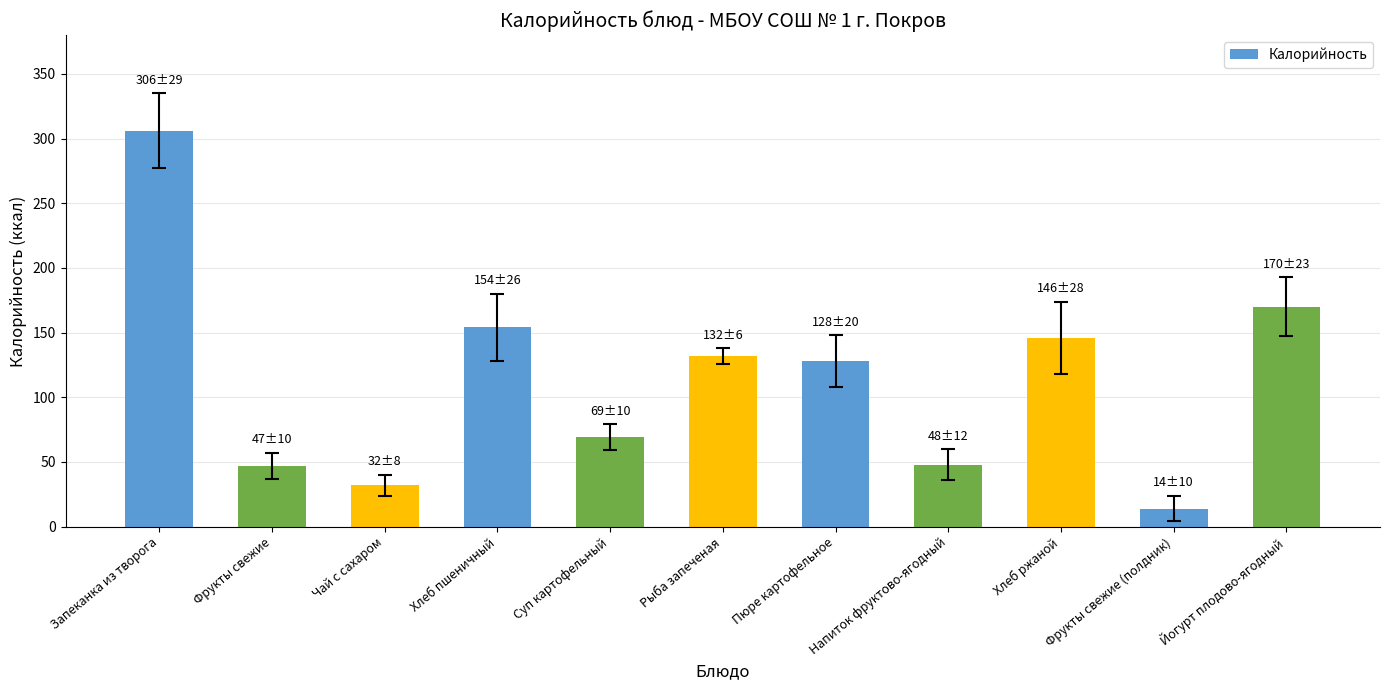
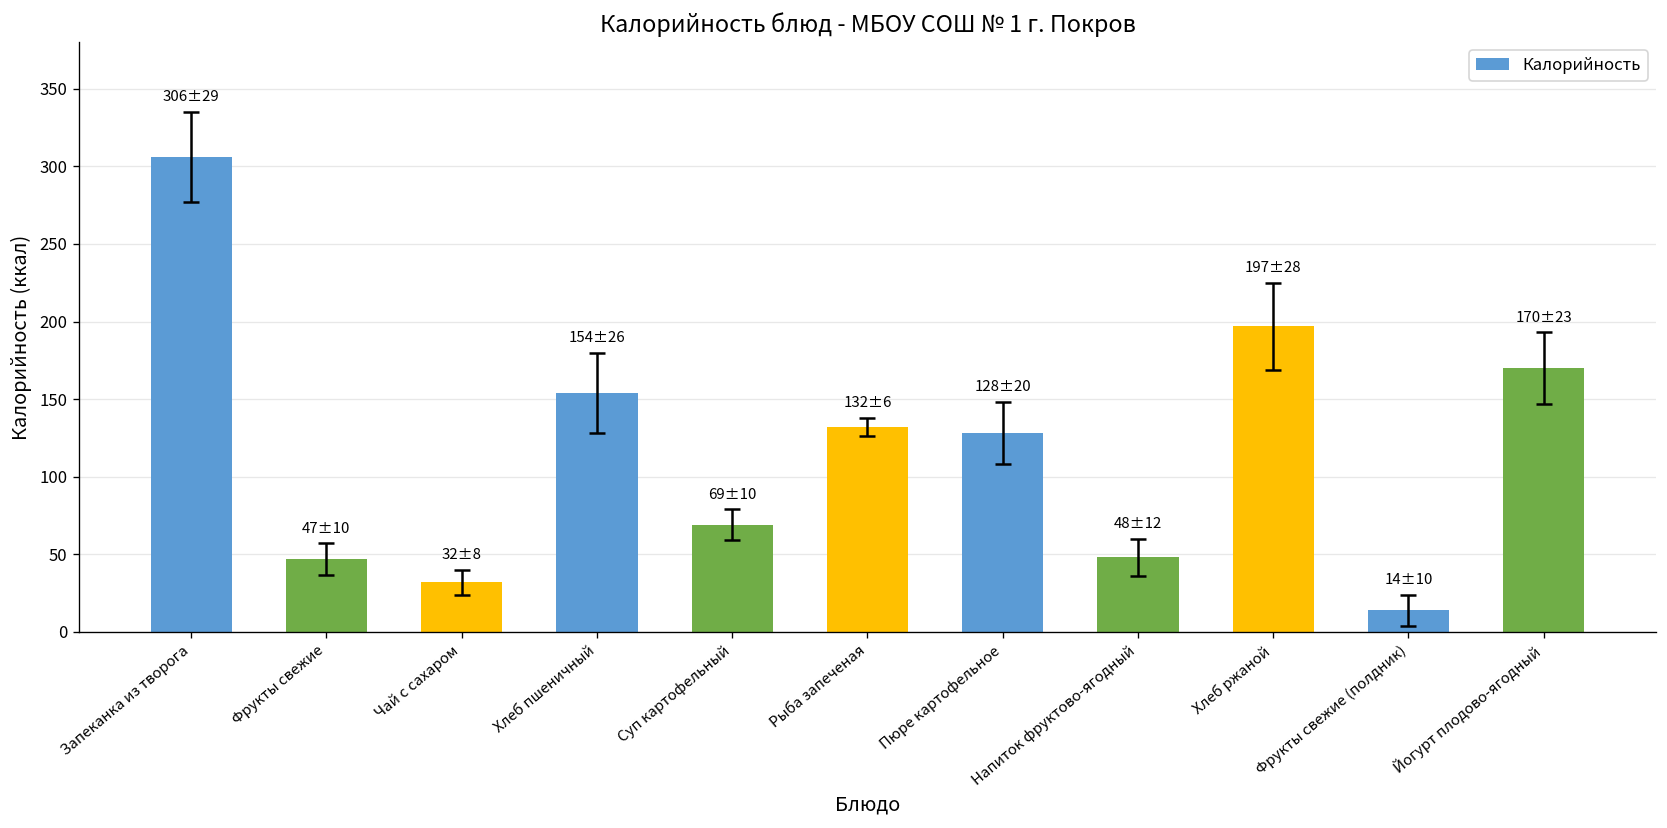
Калорийность, Хлеб ржаной: 146±28 -> 197±28
